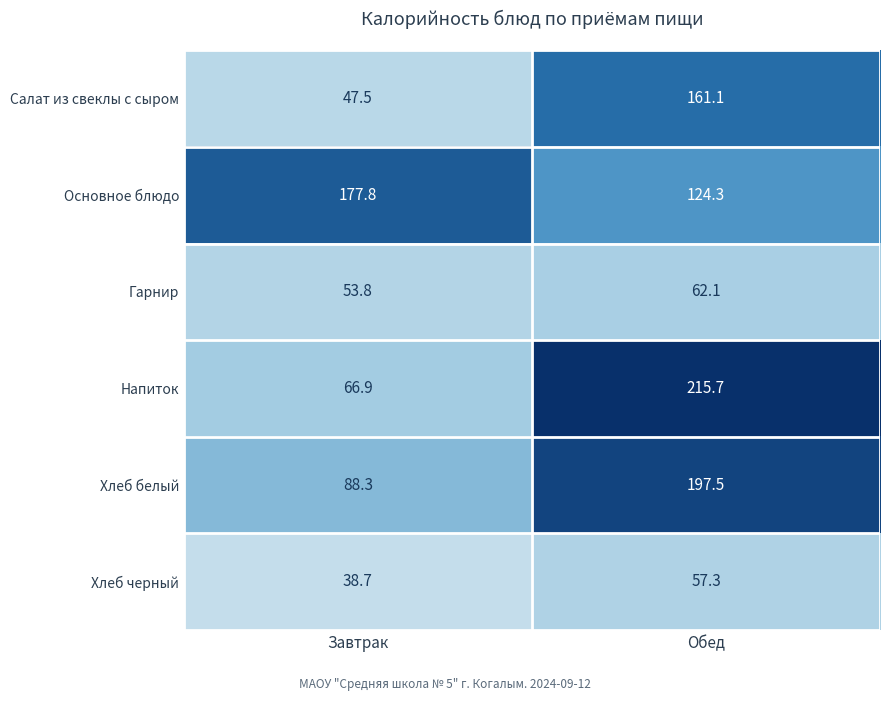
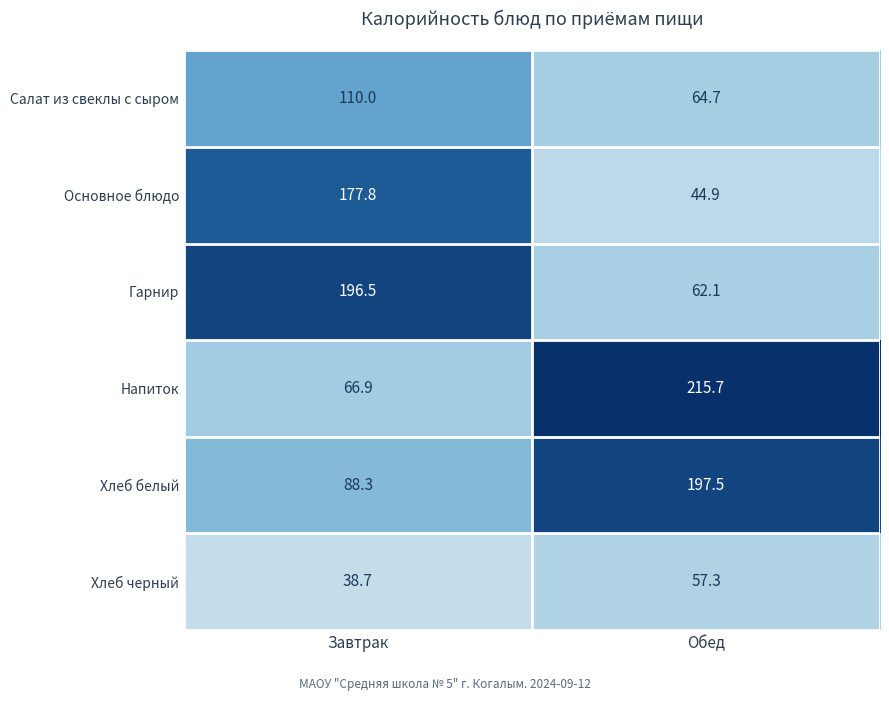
Салат из свеклы с сыром, Завтрак: 47.5 -> 110.0
Салат из свеклы с сыром, Обед: 161.1 -> 64.7
Основное блюдо, Обед: 124.3 -> 44.9
Гарнир, Завтрак: 53.8 -> 196.5
